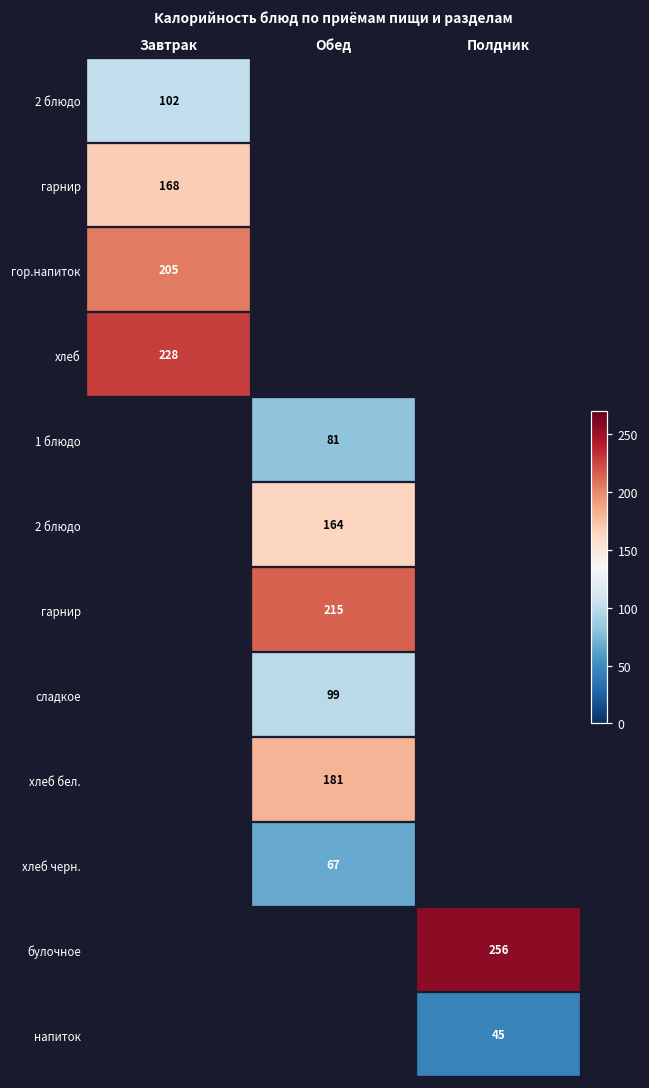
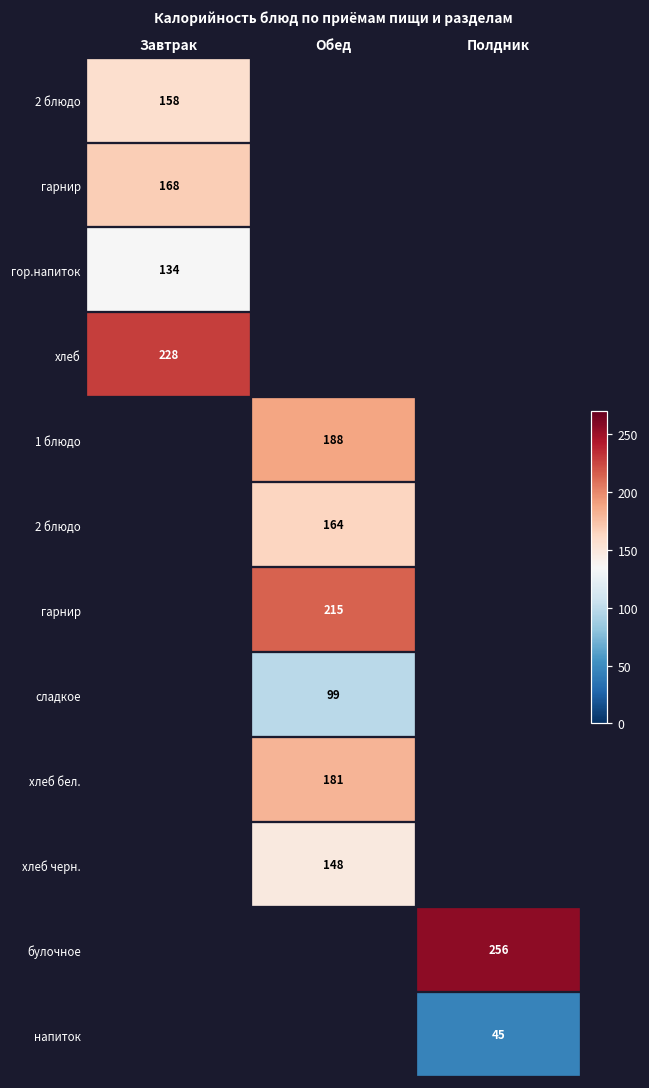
2 блюдо, Завтрак: 102 -> 158
гор.напиток, Завтрак: 205 -> 134
1 блюдо, Обед: 81 -> 188
хлеб черн., Обед: 67 -> 148
